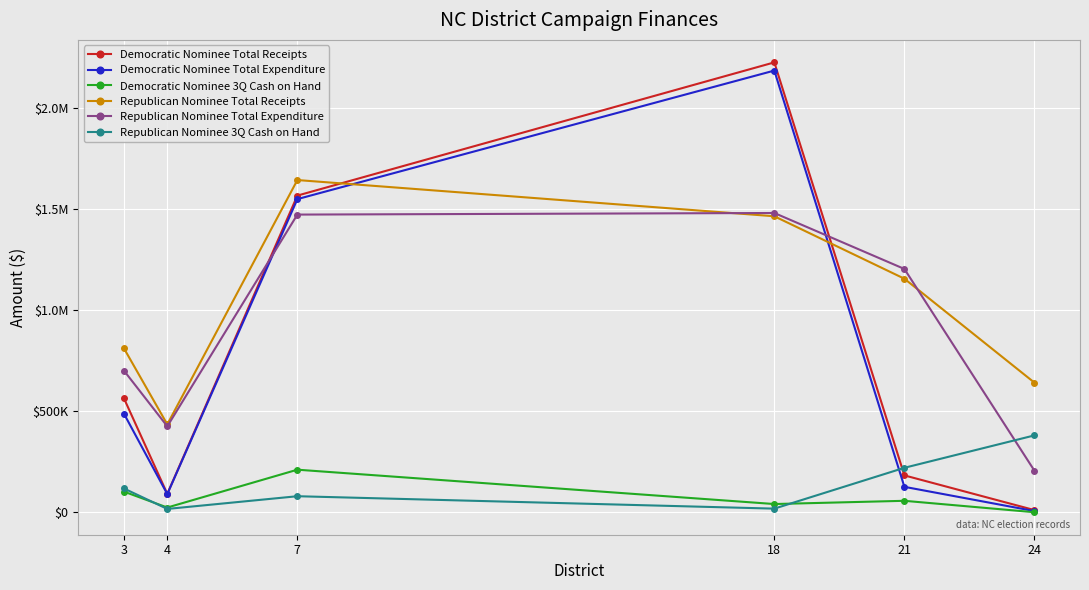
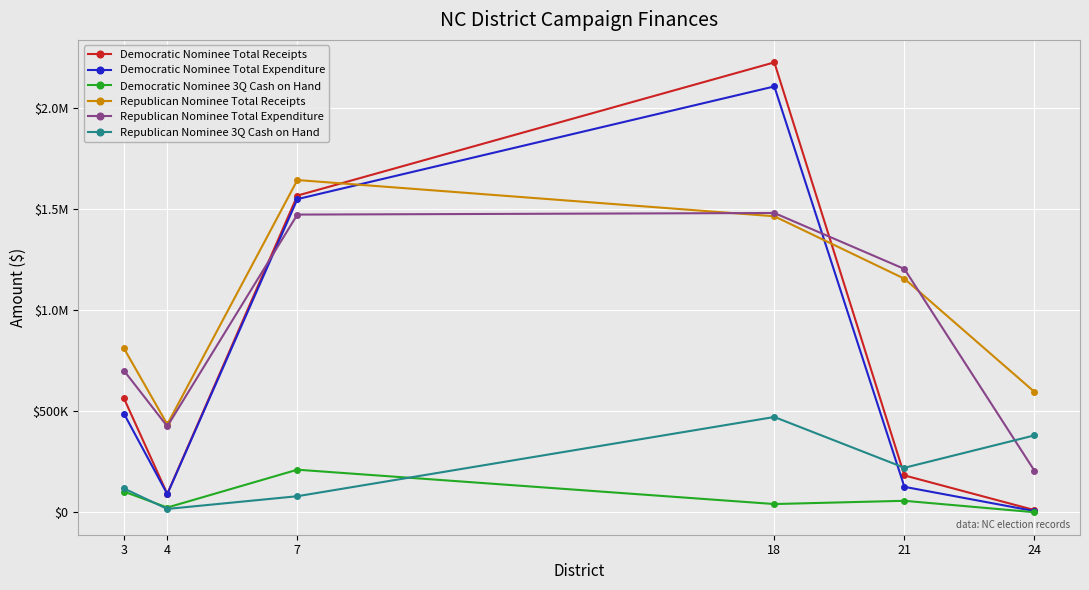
Democratic Nominee Total Expenditure, 18: $2180000 -> $2110000
Republican Nominee 3Q Cash on Hand, 18: $20000 -> $470000
Republican Nominee Total Receipts, 24: $640000 -> $600000
